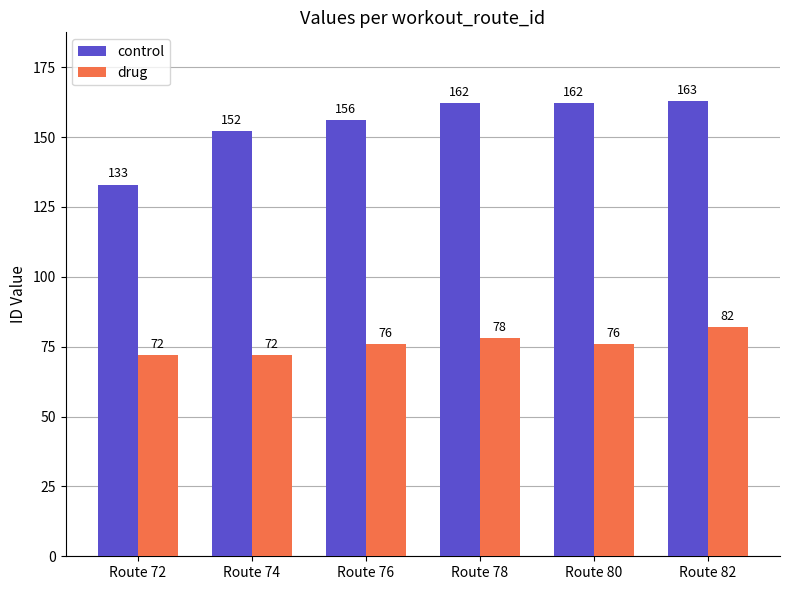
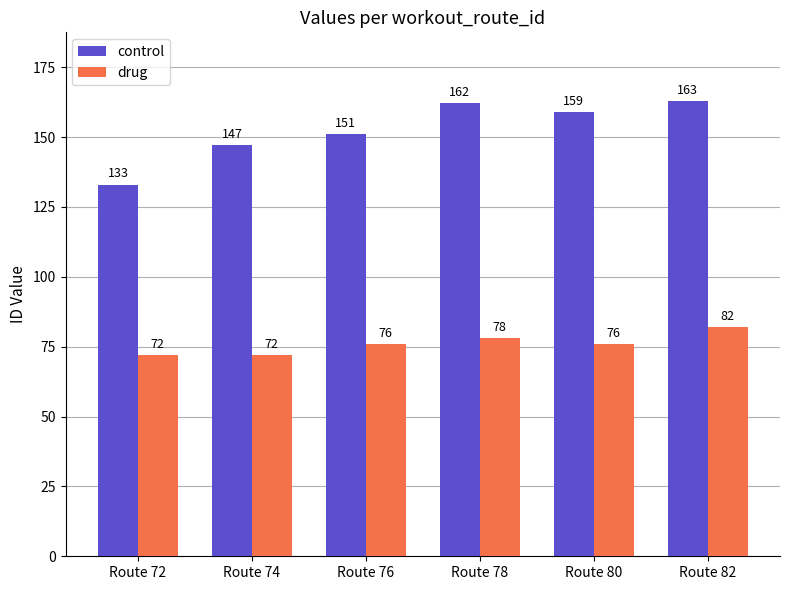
control, Route 74: 152 -> 147
control, Route 76: 156 -> 151
control, Route 80: 162 -> 159
